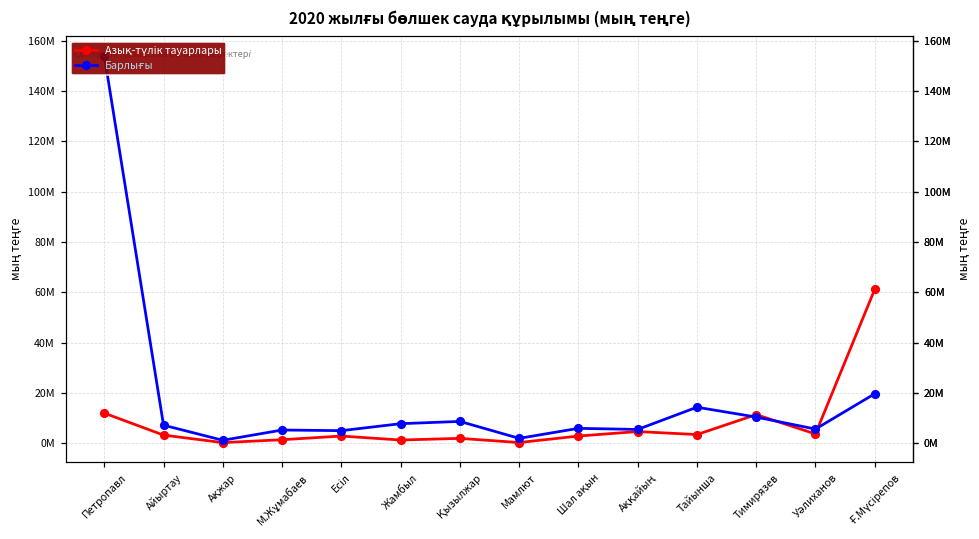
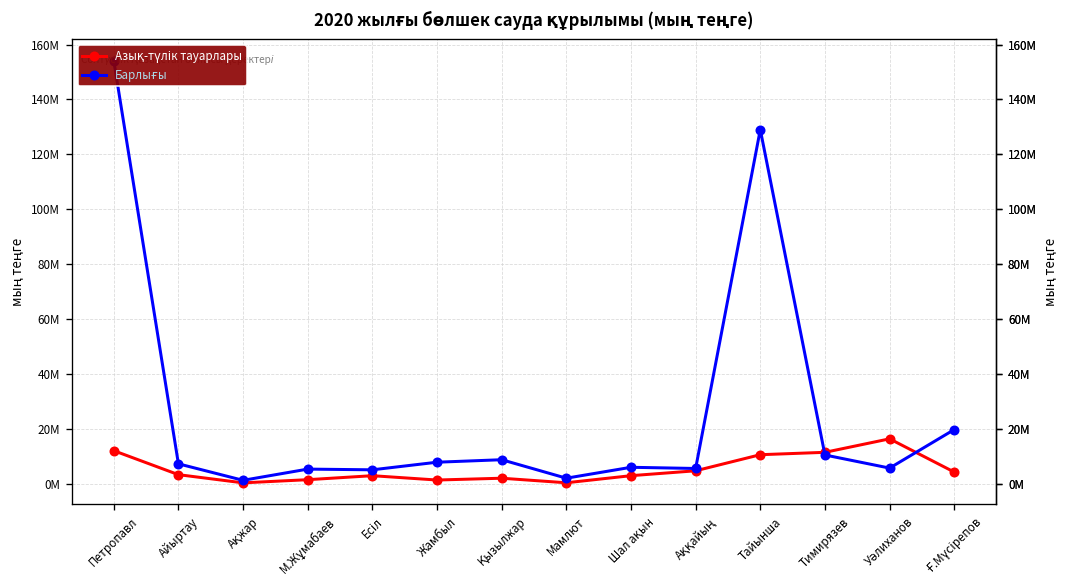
Азық-түлік тауарлары, Тайынша: 3000000 -> 11000000
Барлығы, Тайынша: 14000000 -> 129000000
Азық-түлік тауарлары, Уәлиханов: 4000000 -> 16000000
Азық-түлік тауарлары, Ғ.Мүсірепов: 61000000 -> 4000000
